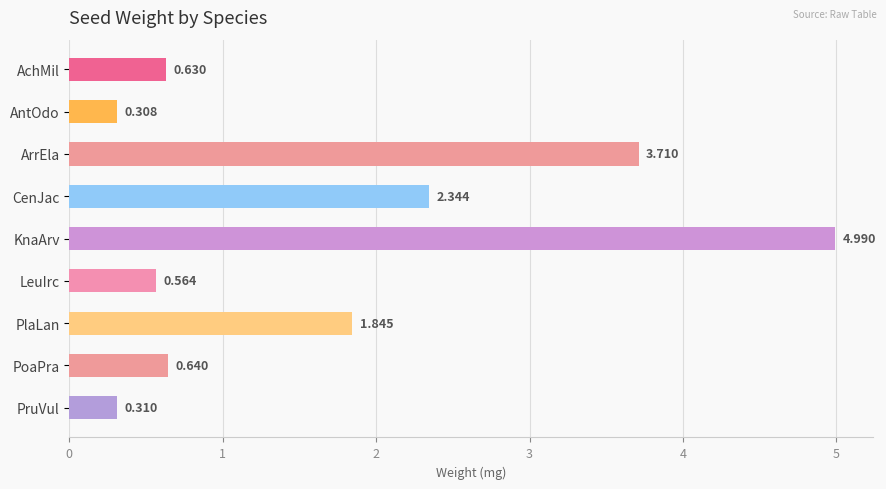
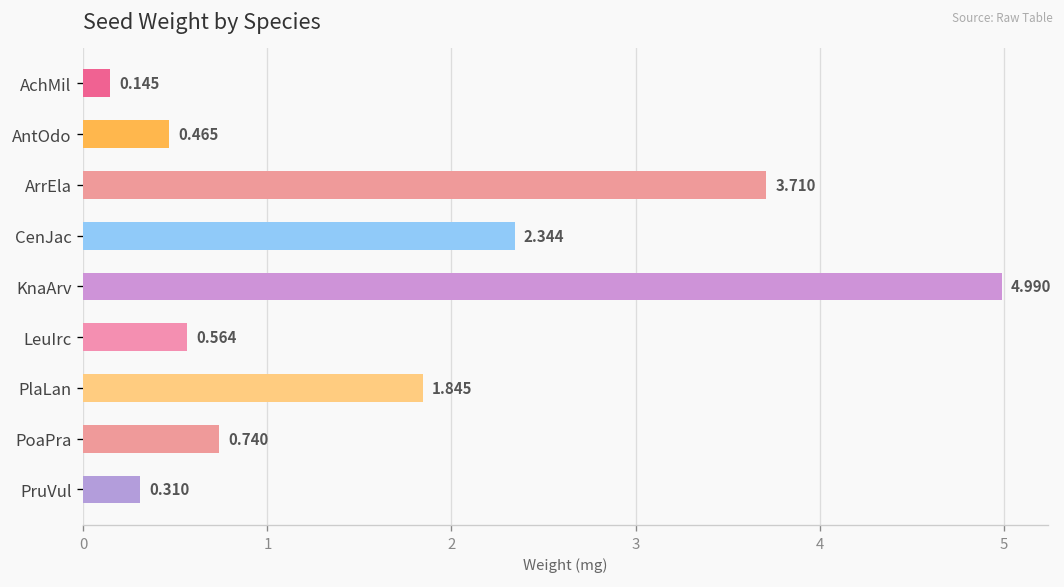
AchMil: 0.630 -> 0.145
AntOdo: 0.308 -> 0.465
PoaPra: 0.640 -> 0.740
